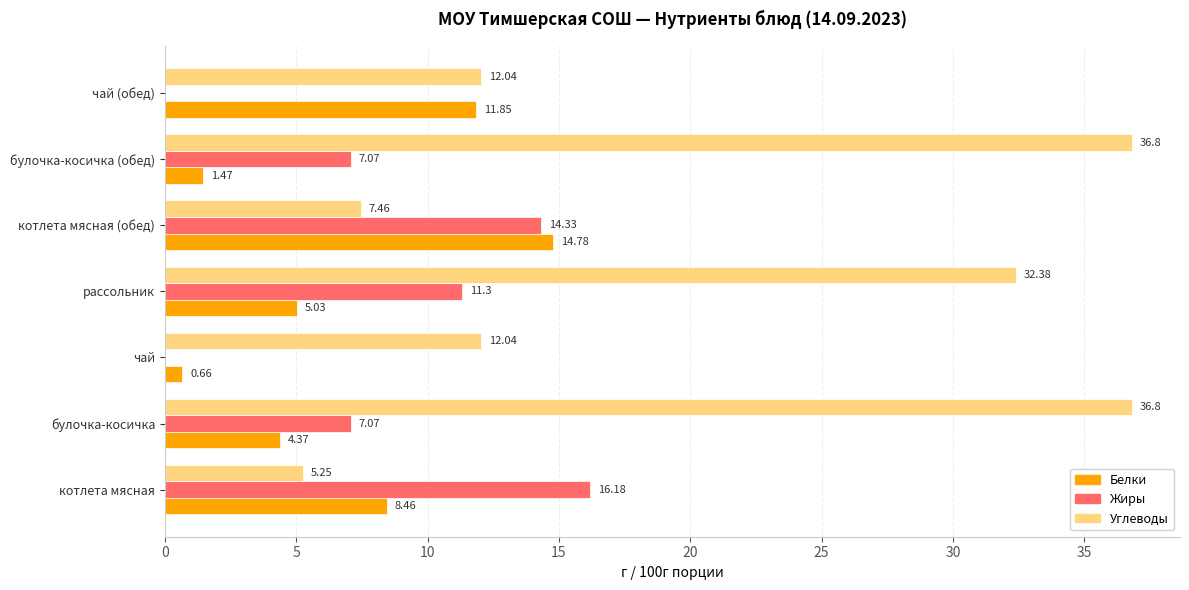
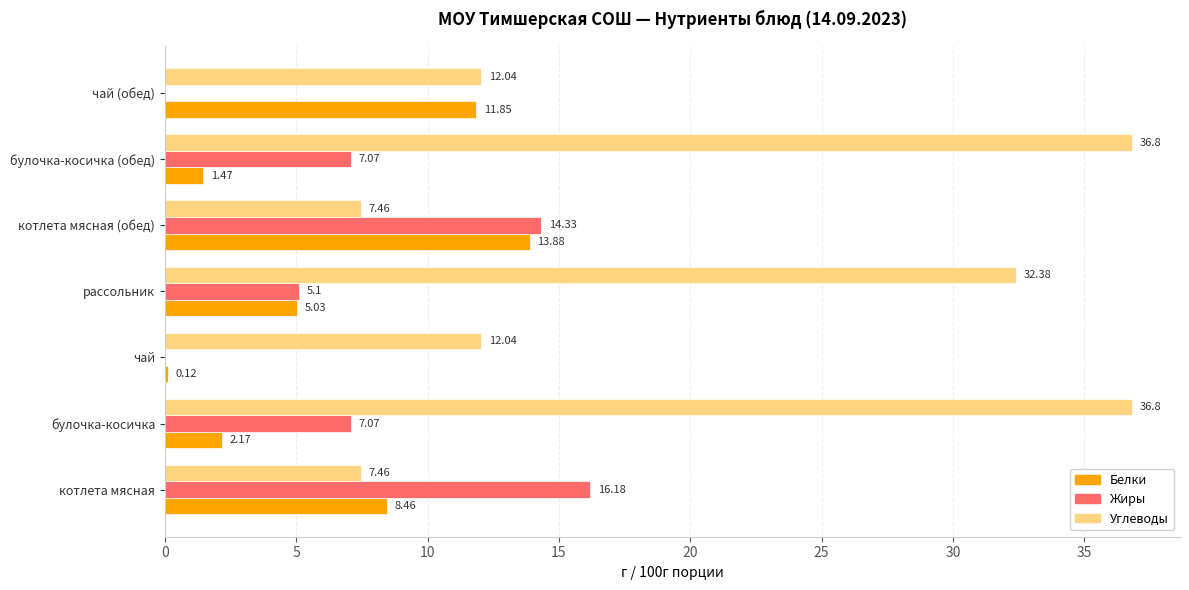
Белки, котлета мясная (обед): 14.78 -> 13.88
Жиры, рассольник: 11.3 -> 5.1
Белки, чай: 0.66 -> 0.12
Белки, булочка-косичка: 4.37 -> 2.17
Углеводы, котлета мясная: 5.25 -> 7.46
